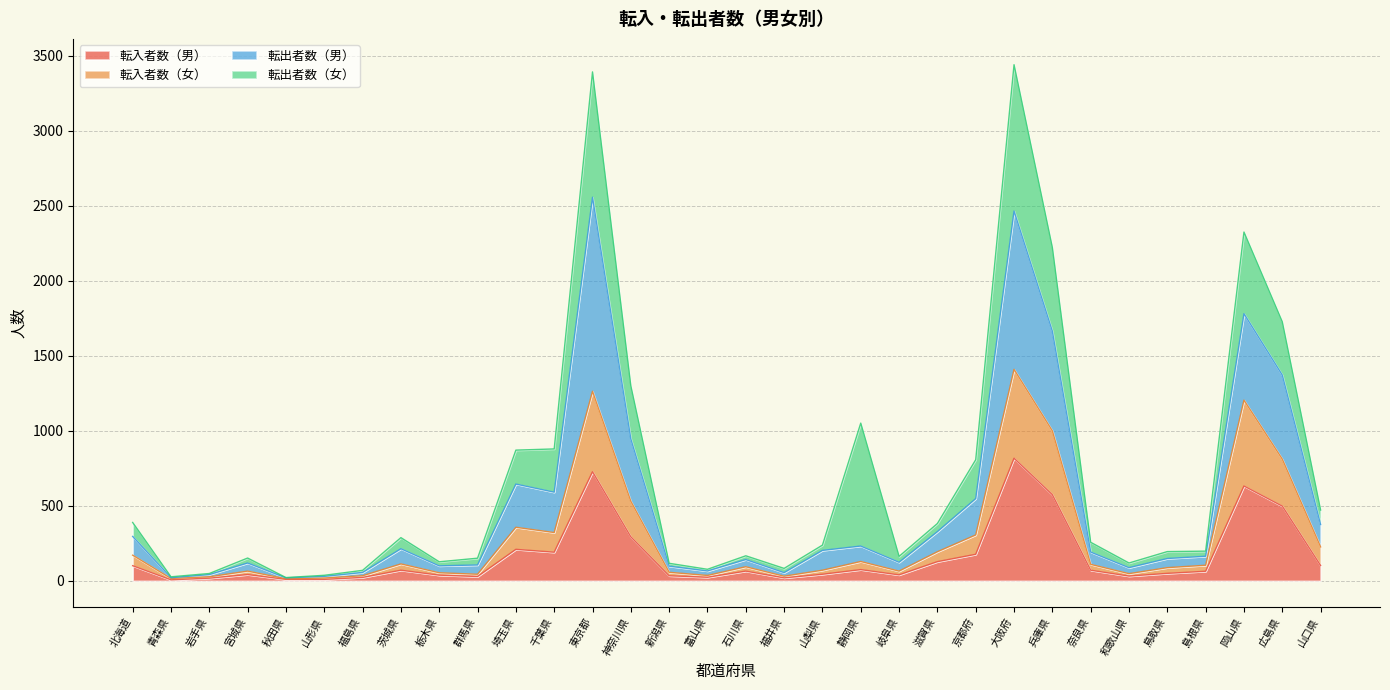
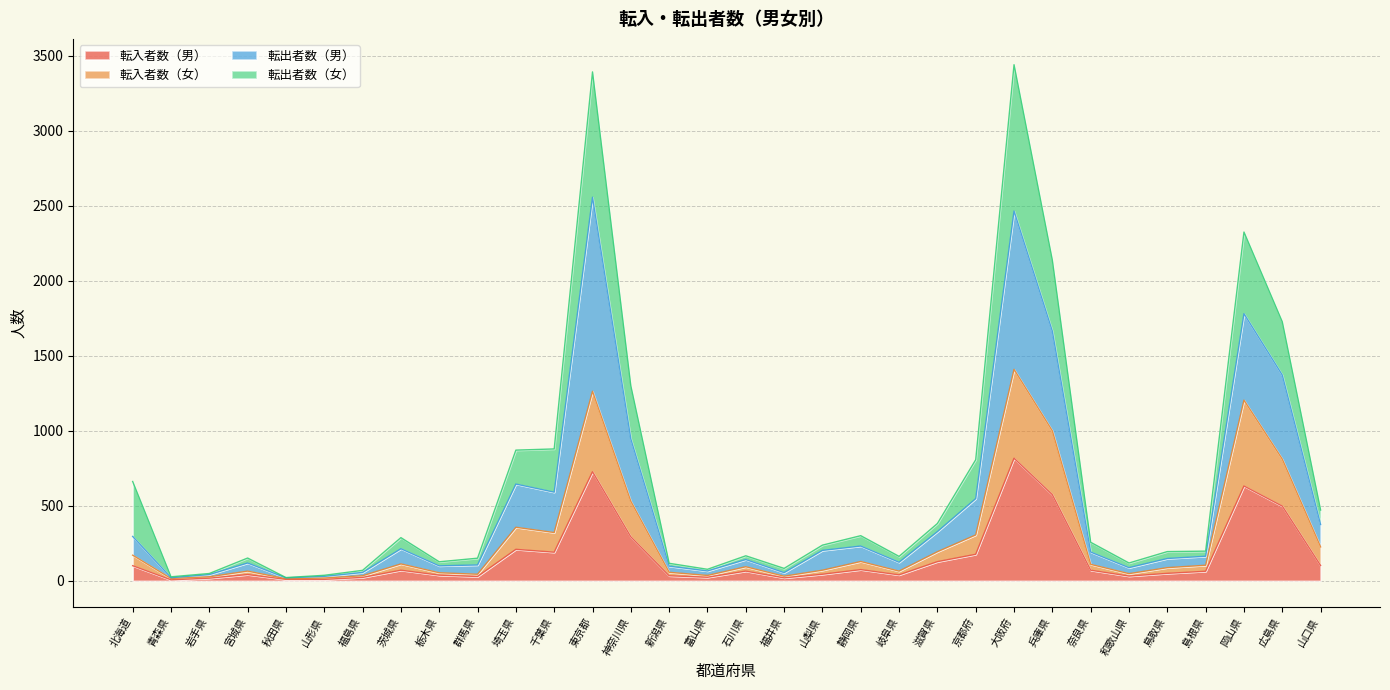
転出者数（女）, 北海道: 90 -> 370
転出者数（女）, 静岡県: 820 -> 70
転出者数（女）, 兵庫県: 560 -> 470
